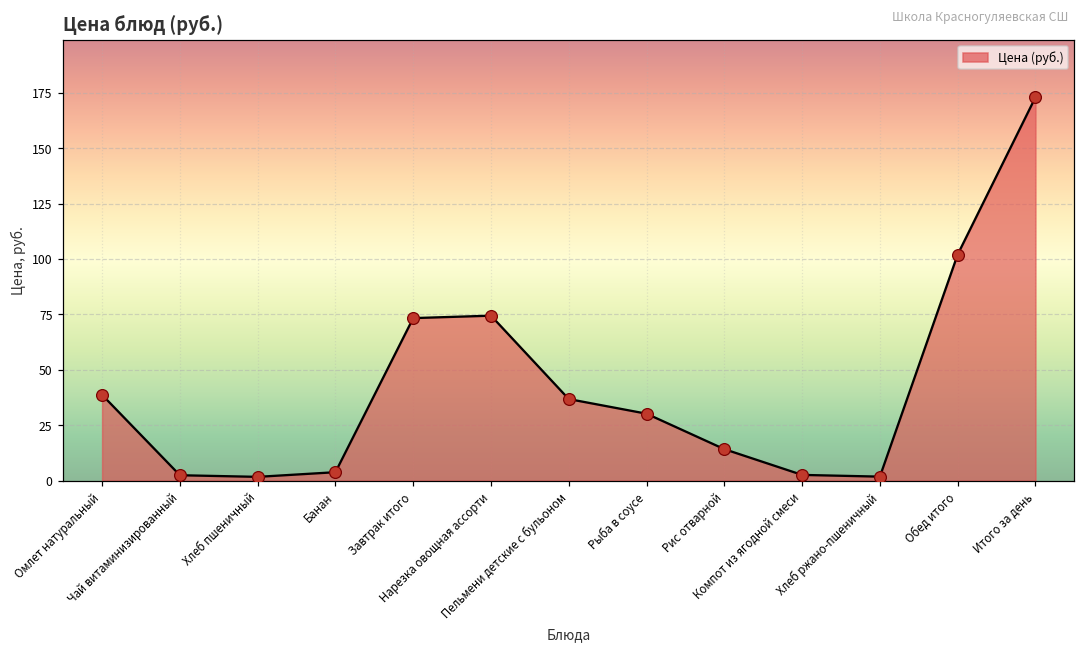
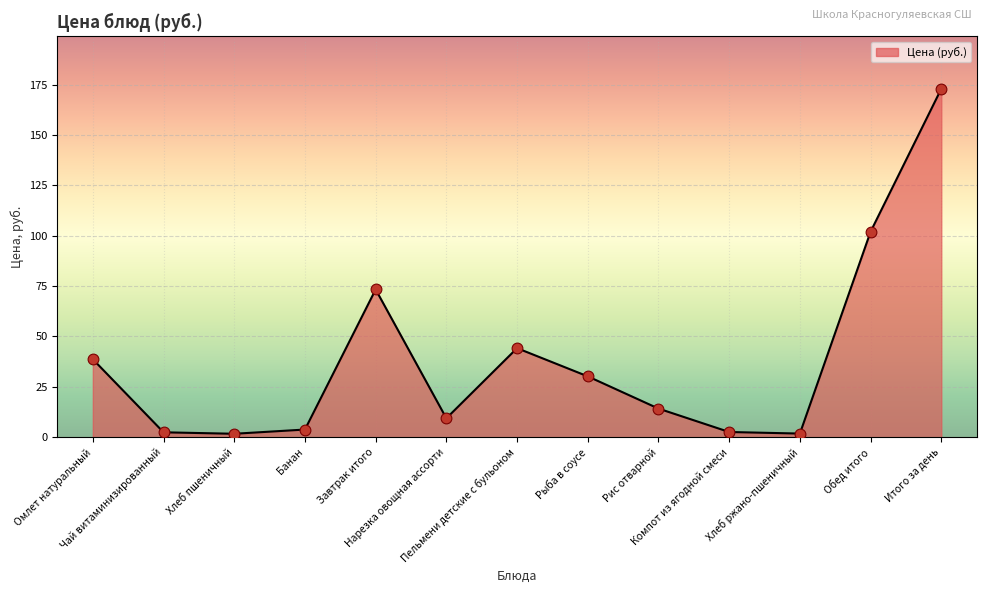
Нарезка овощная ассорти: 74 -> 9
Пельмени детские с бульоном: 37 -> 44
